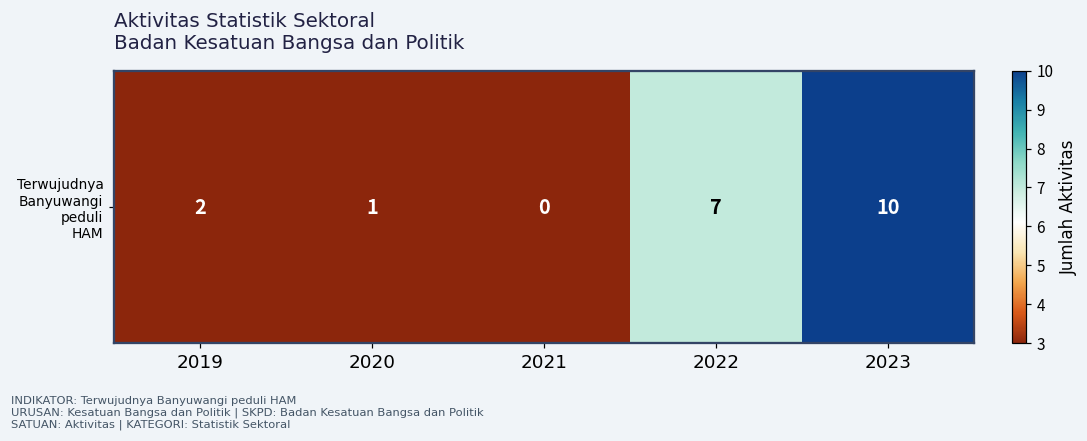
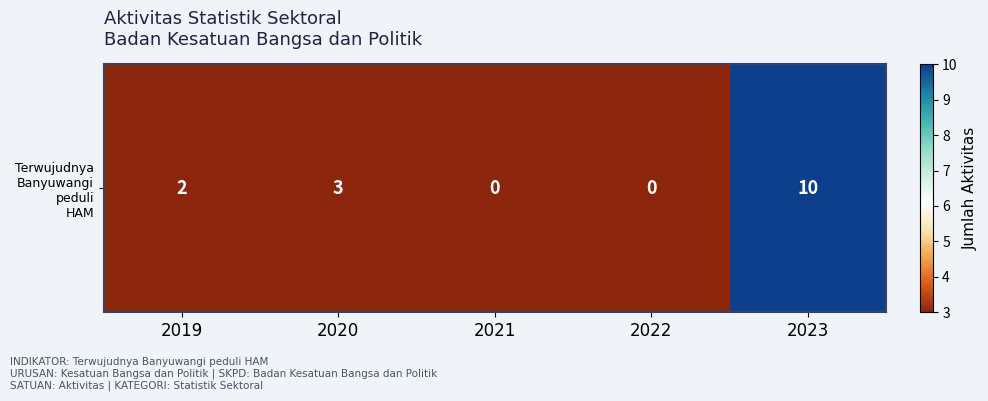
Terwujudnya Banyuwangi peduli HAM, 2020: 1 -> 3
Terwujudnya Banyuwangi peduli HAM, 2022: 7 -> 0
